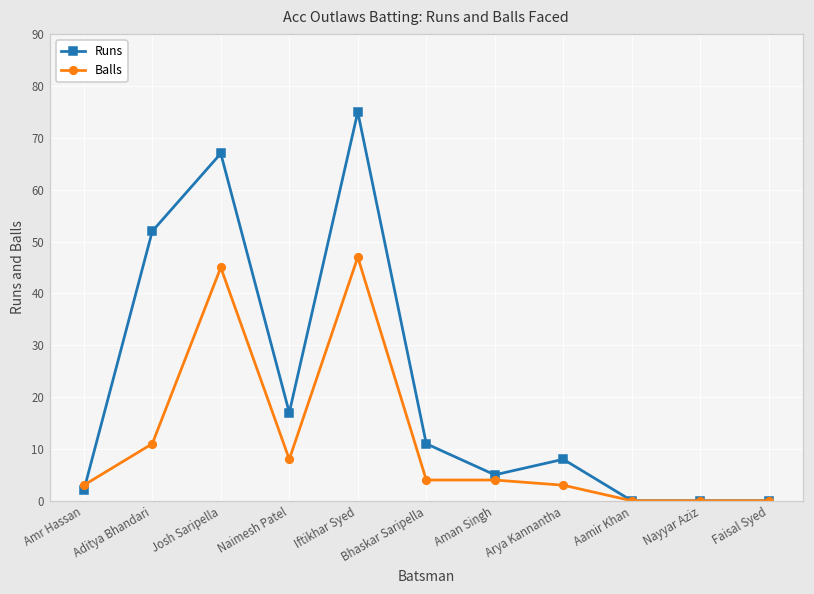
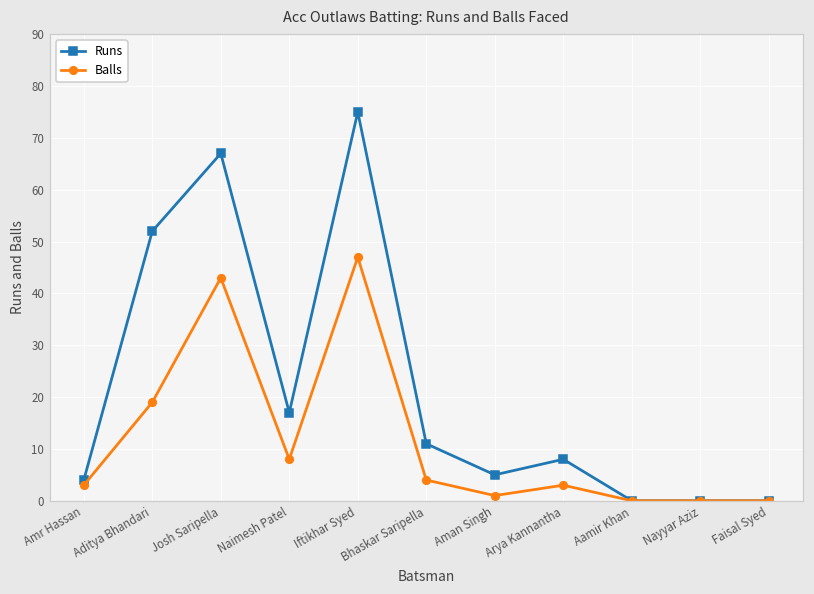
Runs, Amr Hassan: 2 -> 4
Balls, Aditya Bhandari: 11 -> 19
Balls, Josh Saripella: 45 -> 43
Balls, Aman Singh: 4 -> 1
